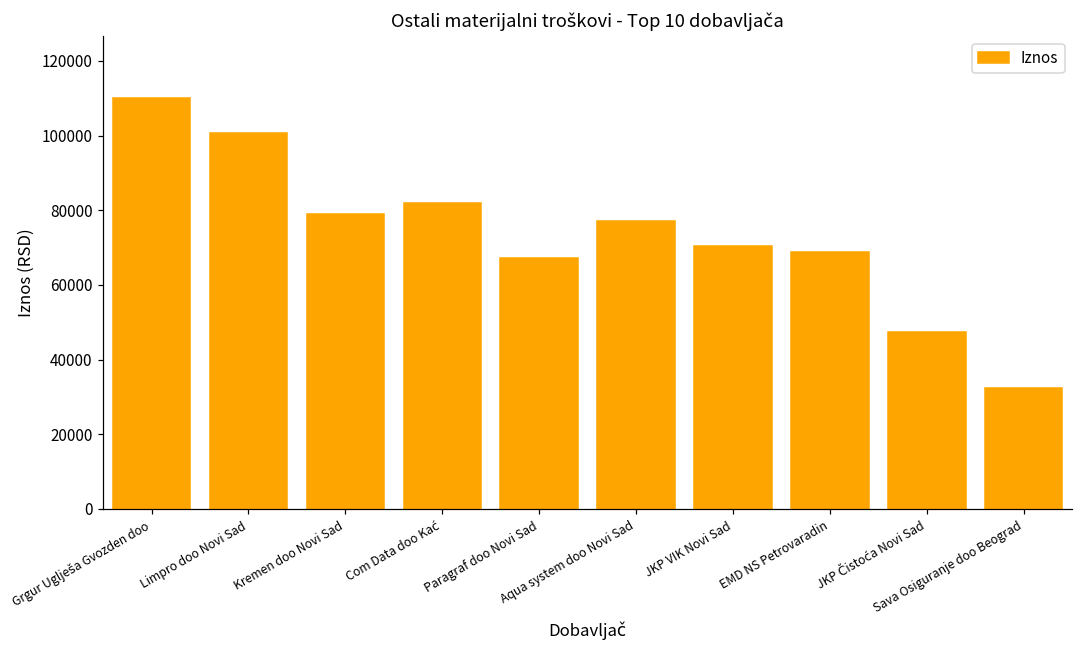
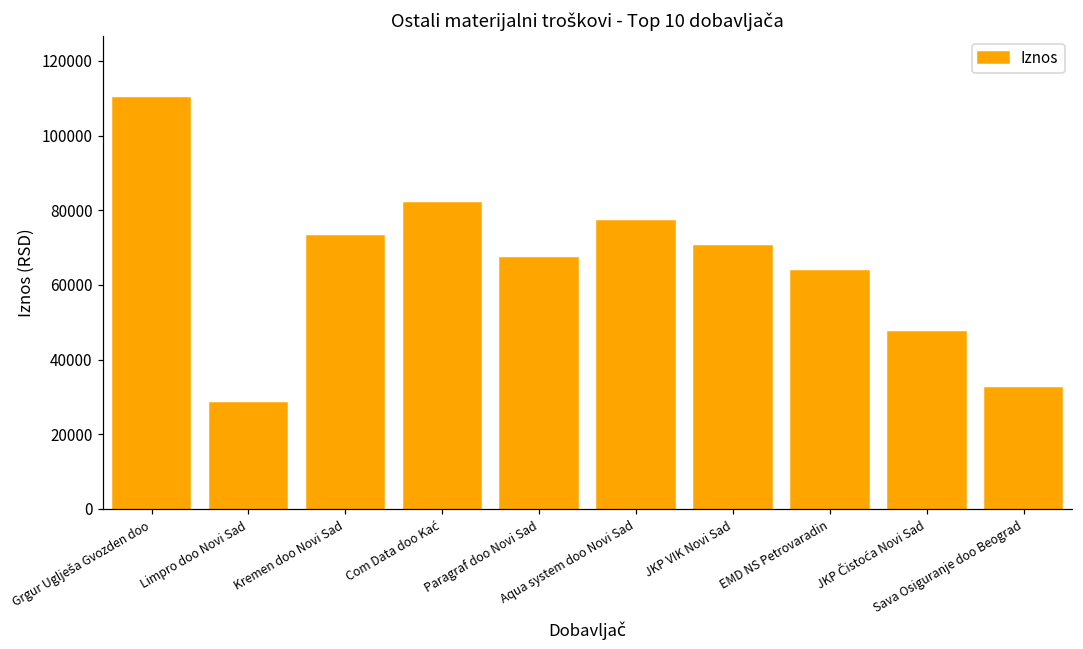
Limpro doo Novi Sad: 101000 -> 28000
Kremen doo Novi Sad: 79000 -> 73000
EMD NS Petrovaradin: 69000 -> 64000
